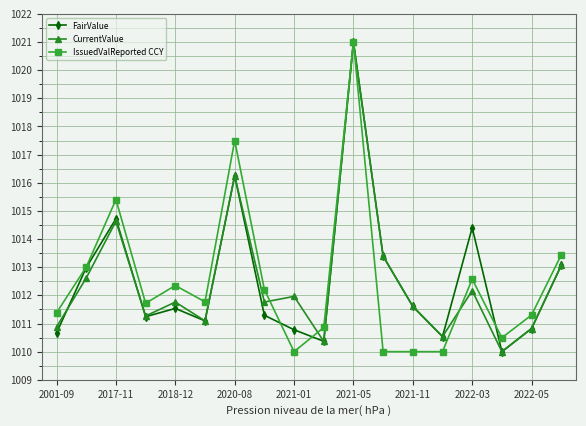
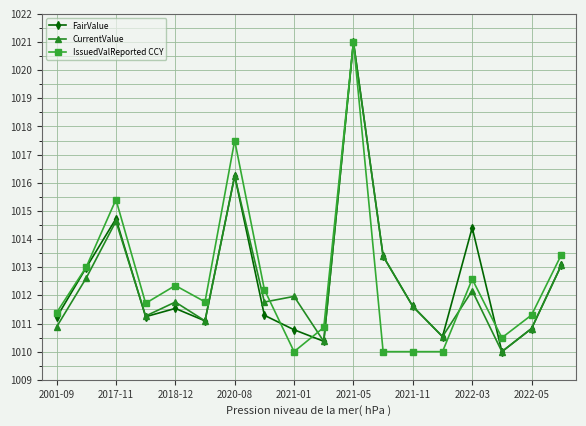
FairValue, 2001-09: 1010.7 -> 1011.2
